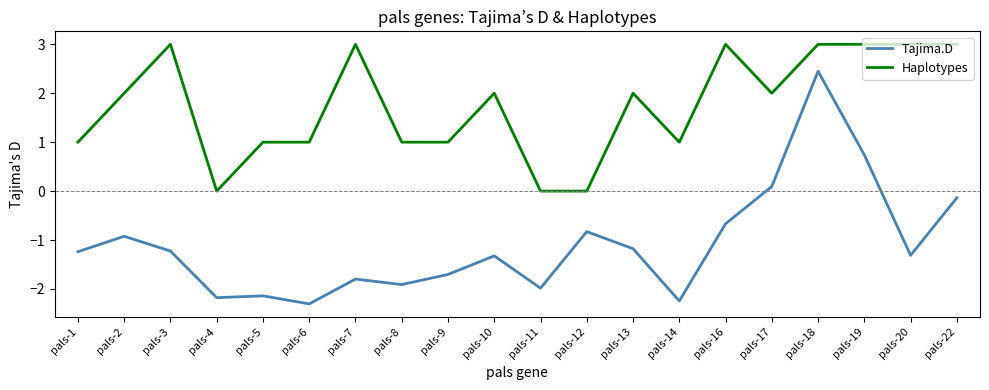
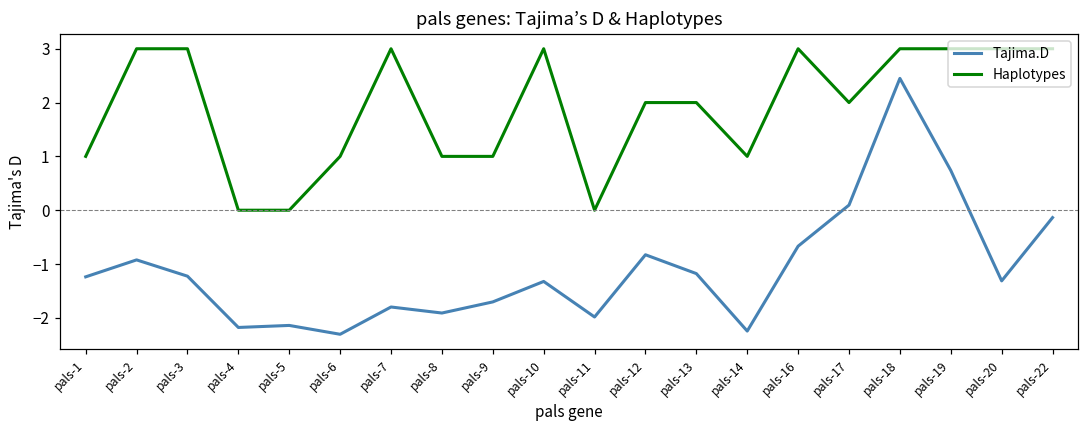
Haplotypes, pals-2: 2 -> 3
Haplotypes, pals-5: 1 -> 0
Haplotypes, pals-10: 2 -> 3
Haplotypes, pals-12: 0 -> 2
